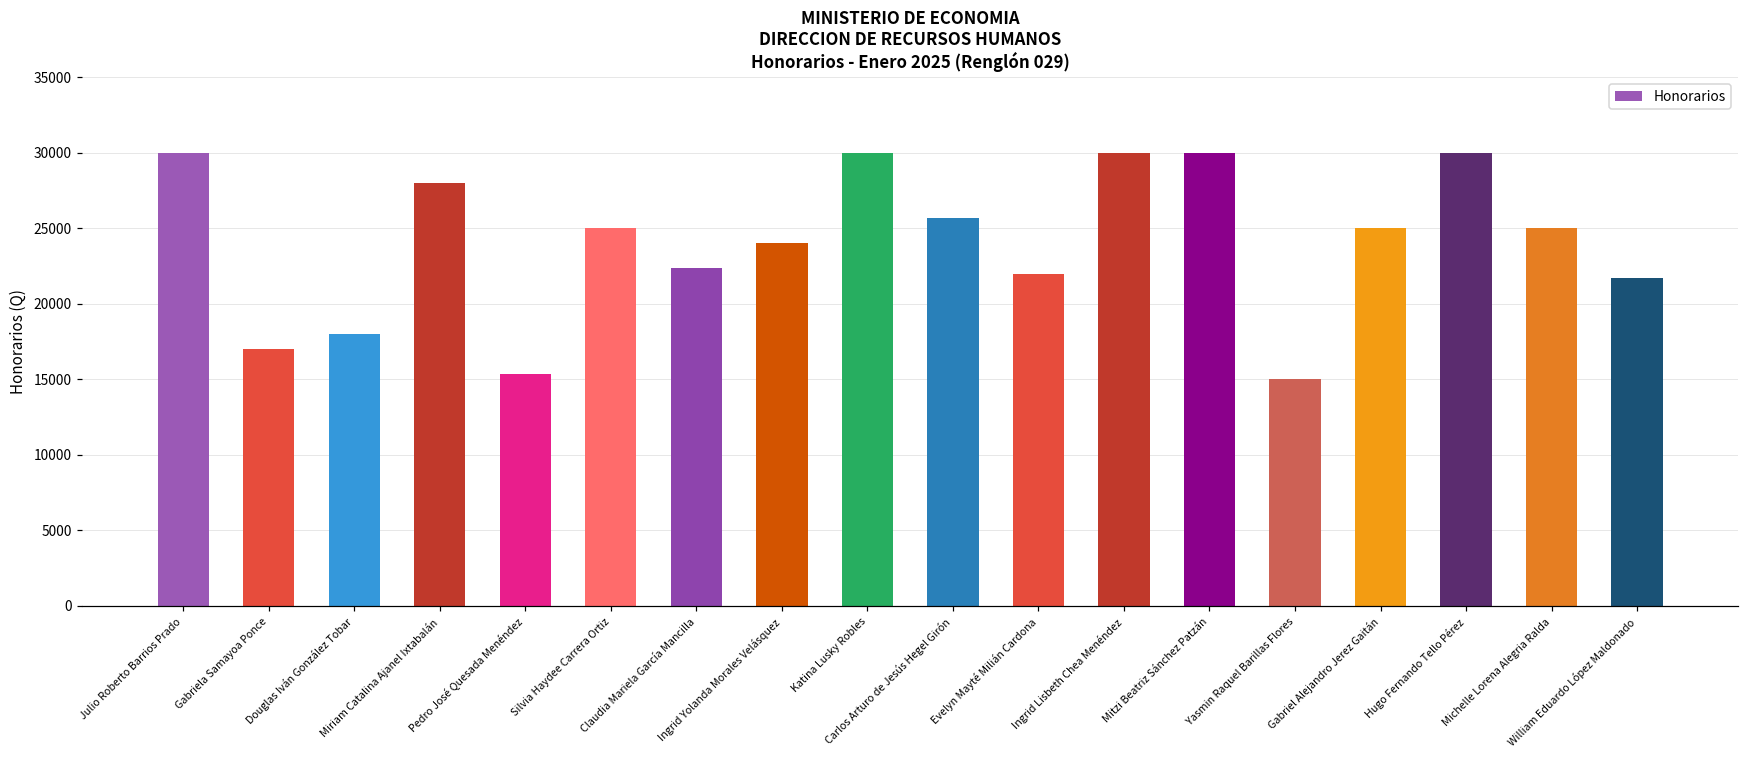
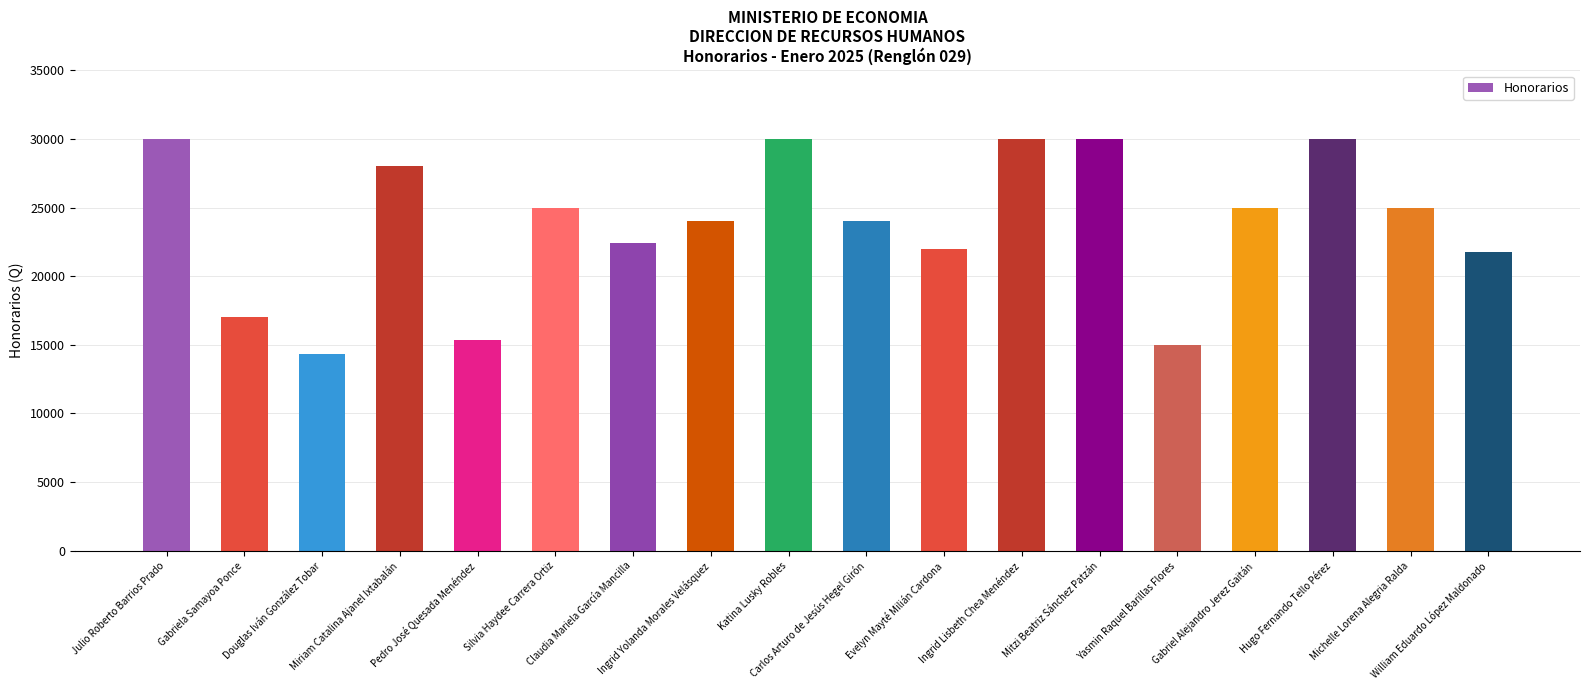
Douglas Iván González Tobar: 18000 -> 14300
Carlos Arturo de Jesús Hegel Girón: 25700 -> 24000
